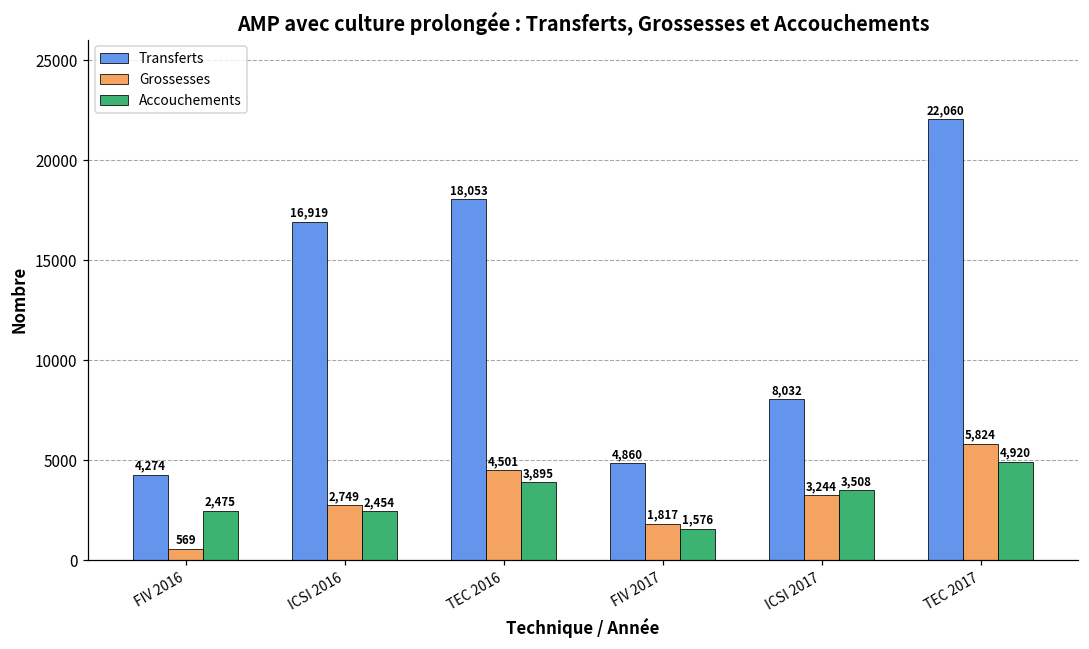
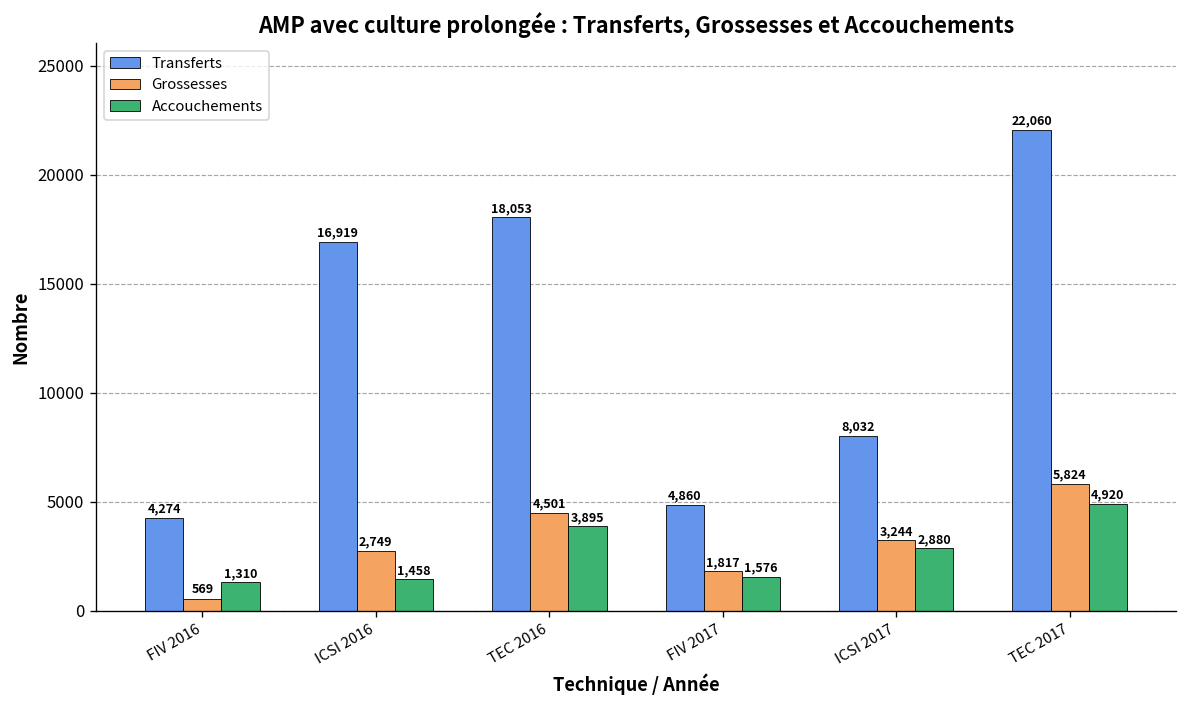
Accouchements, FIV 2016: 2,475 -> 1,310
Accouchements, ICSI 2016: 2,454 -> 1,458
Accouchements, ICSI 2017: 3,508 -> 2,880
